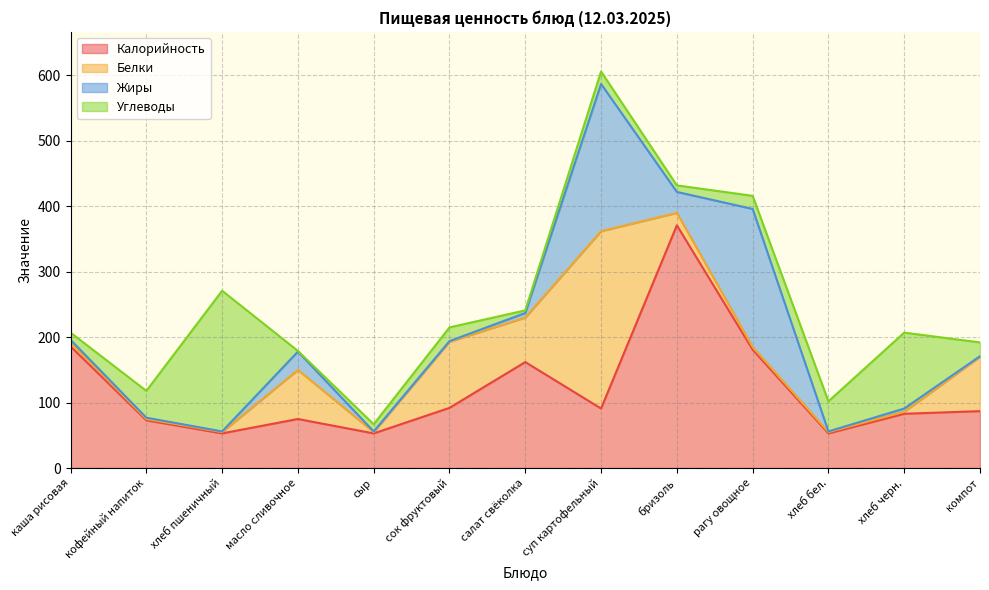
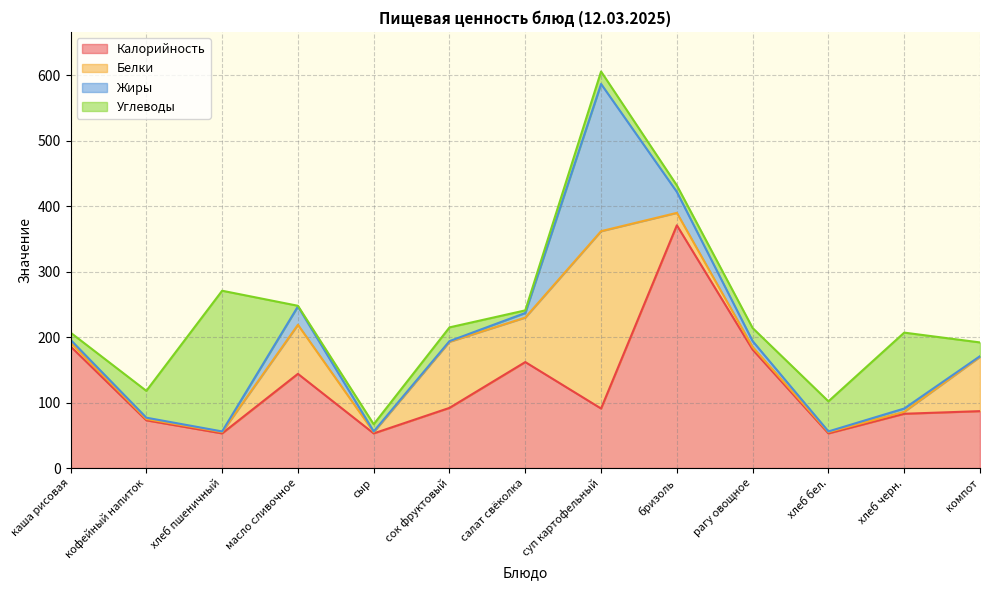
Калорийность, масло сливочное: 80 -> 140
Жиры, рагу овощное: 210 -> 10
